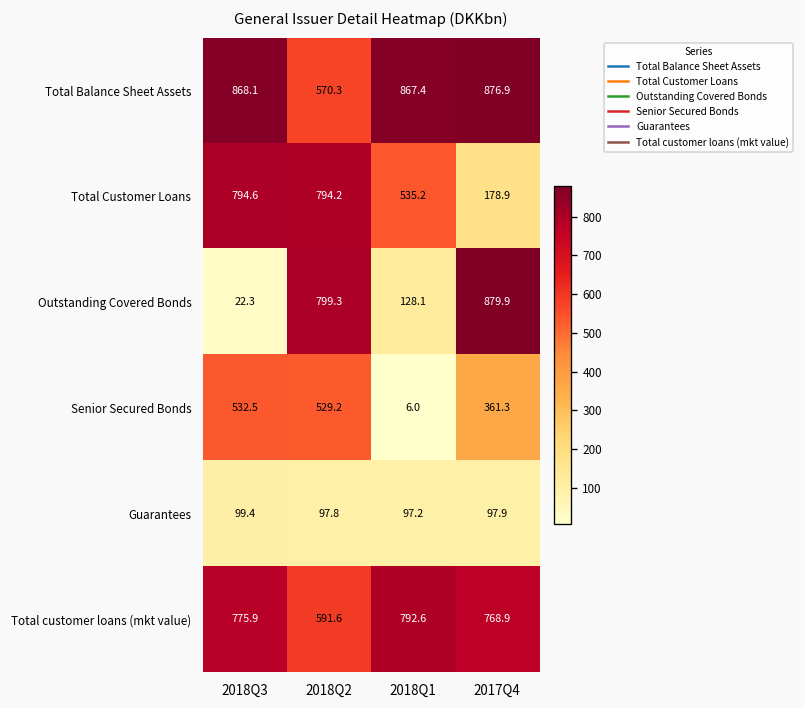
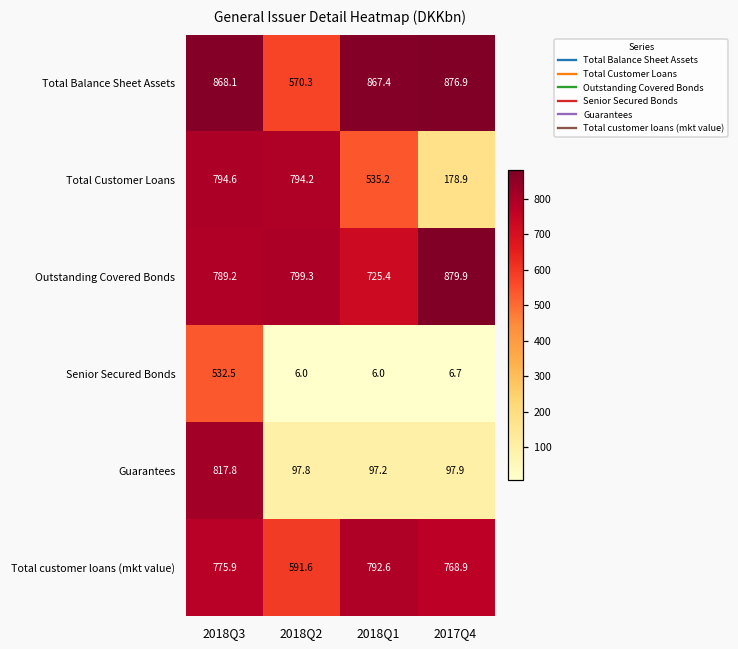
Outstanding Covered Bonds, 2018Q3: 22.3 -> 789.2
Outstanding Covered Bonds, 2018Q1: 128.1 -> 725.4
Senior Secured Bonds, 2018Q2: 529.2 -> 6.0
Senior Secured Bonds, 2017Q4: 361.3 -> 6.7
Guarantees, 2018Q3: 99.4 -> 817.8
